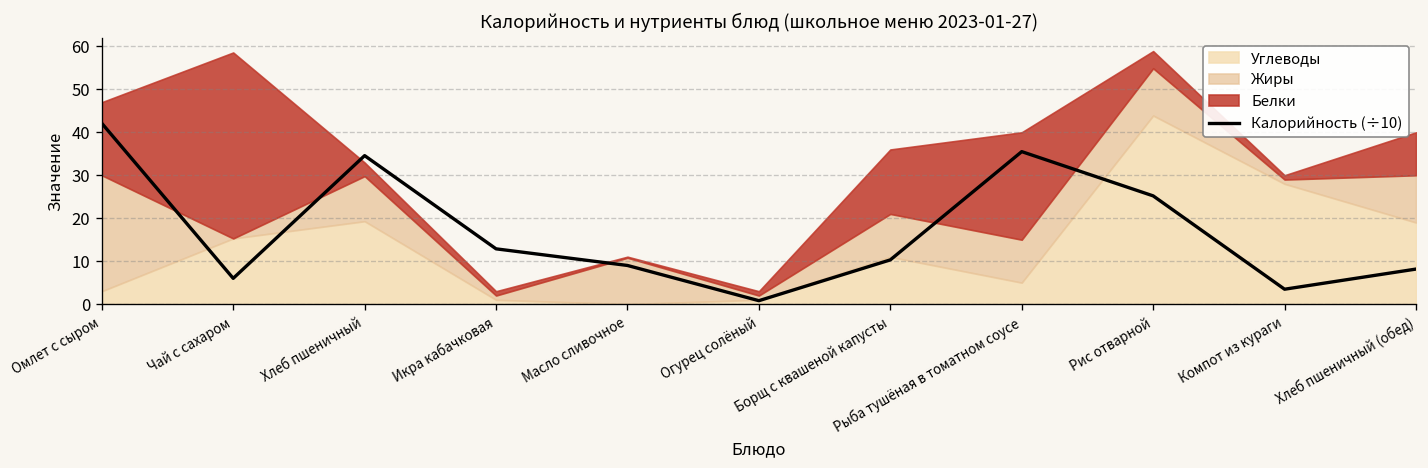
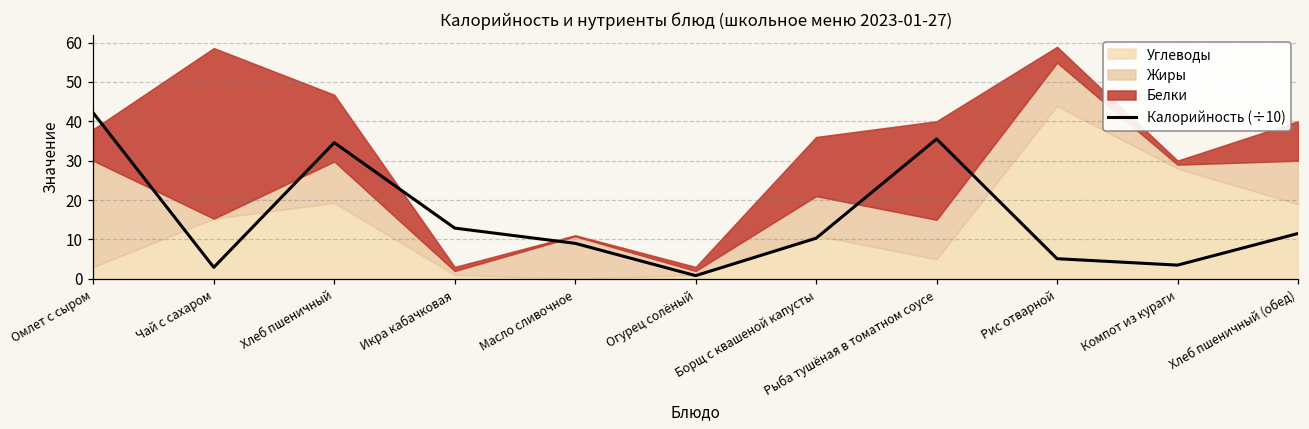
Белки, Омлет с сыром: 17 -> 8
Калорийность (÷10), Чай с сахаром: 6 -> 3
Белки, Хлеб пшеничный: 3 -> 17
Калорийность (÷10), Рис отварной: 25 -> 5
Калорийность (÷10), Хлеб пшеничный (обед): 8 -> 12
